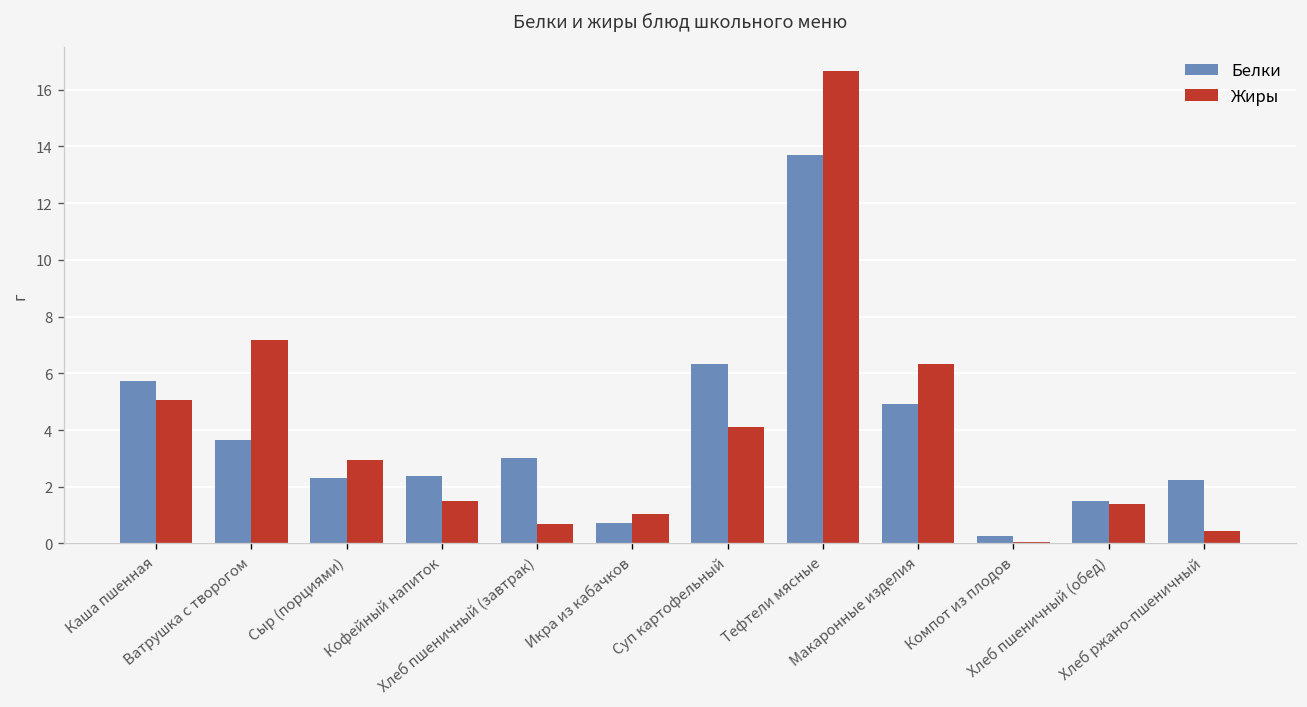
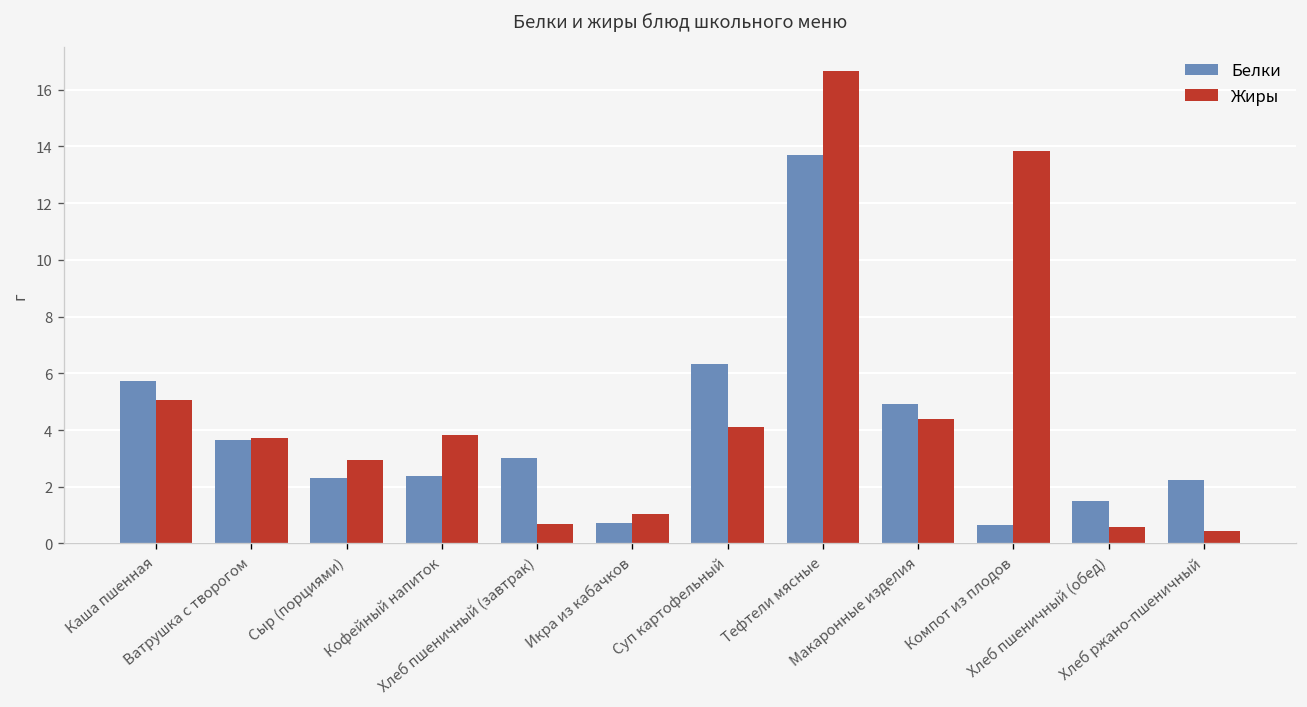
Жиры, Ватрушка с творогом: 7.2 -> 3.7
Жиры, Кофейный напиток: 1.5 -> 3.8
Жиры, Макаронные изделия: 6.3 -> 4.4
Белки, Компот из плодов: 0.3 -> 0.6
Жиры, Компот из плодов: 0.0 -> 13.9
Жиры, Хлеб пшеничный (обед): 1.4 -> 0.6
